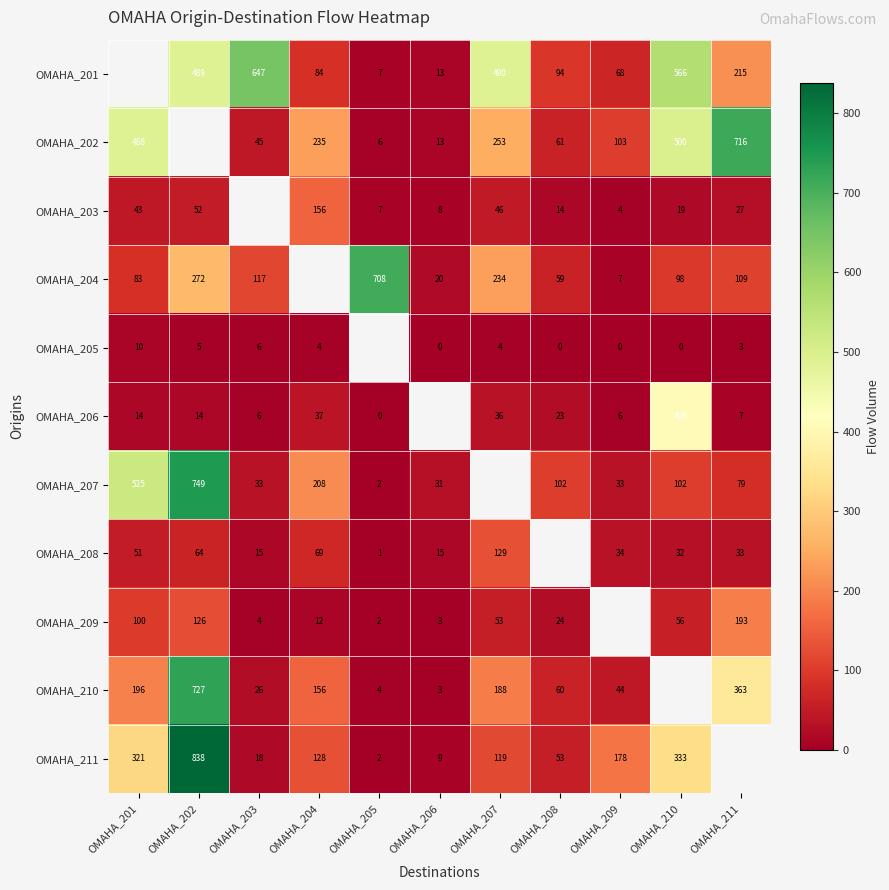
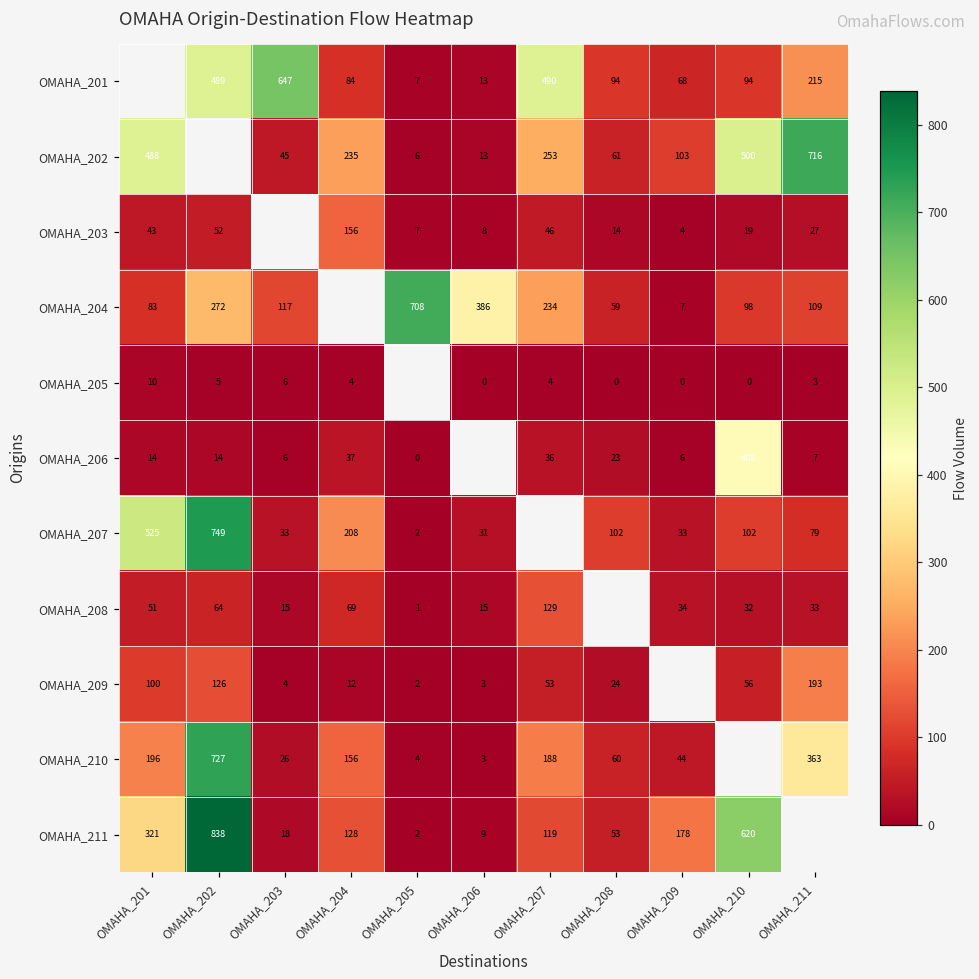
OMAHA_201, OMAHA_210: 566 -> 94
OMAHA_204, OMAHA_206: 20 -> 386
OMAHA_211, OMAHA_210: 333 -> 620
